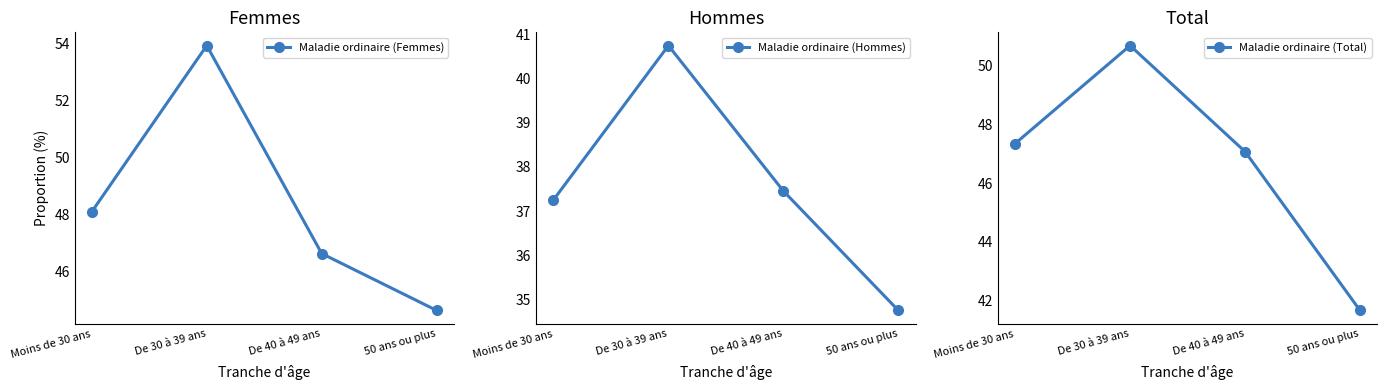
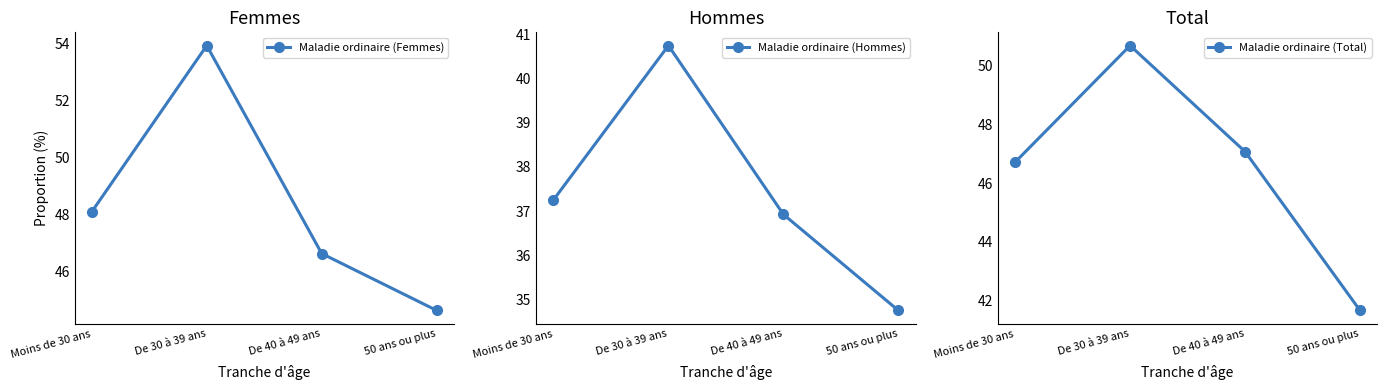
Hommes, De 40 à 49 ans: 37.5 -> 36.9
Total, Moins de 30 ans: 47.3 -> 46.7
